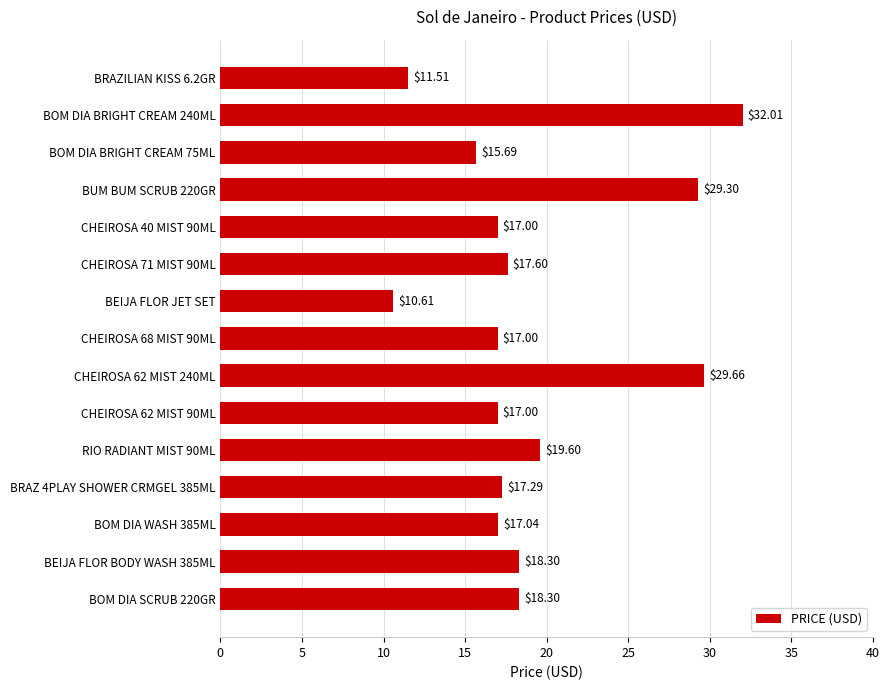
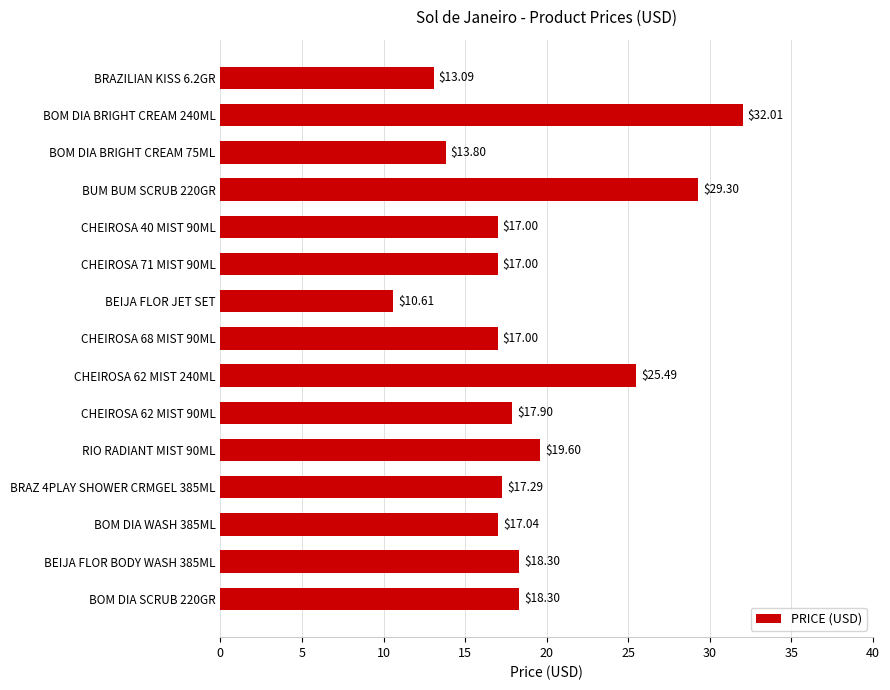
BRAZILIAN KISS 6.2GR: $11.51 -> $13.09
BOM DIA BRIGHT CREAM 75ML: $15.69 -> $13.80
CHEIROSA 71 MIST 90ML: $17.60 -> $17.00
CHEIROSA 62 MIST 240ML: $29.66 -> $25.49
CHEIROSA 62 MIST 90ML: $17.00 -> $17.90
